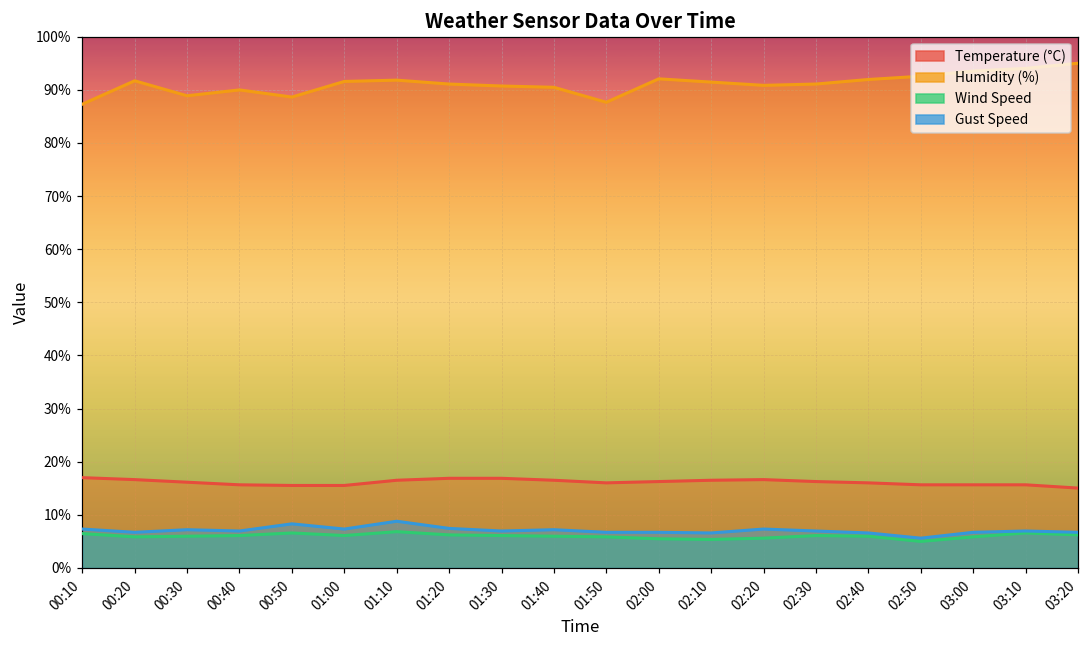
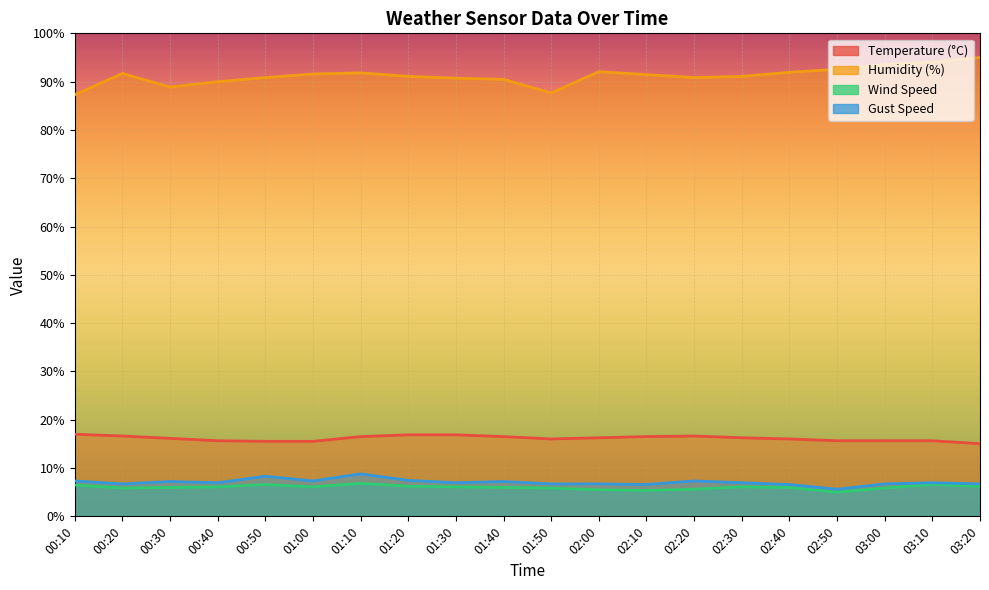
Humidity (%), 00:50: 89% -> 91%
